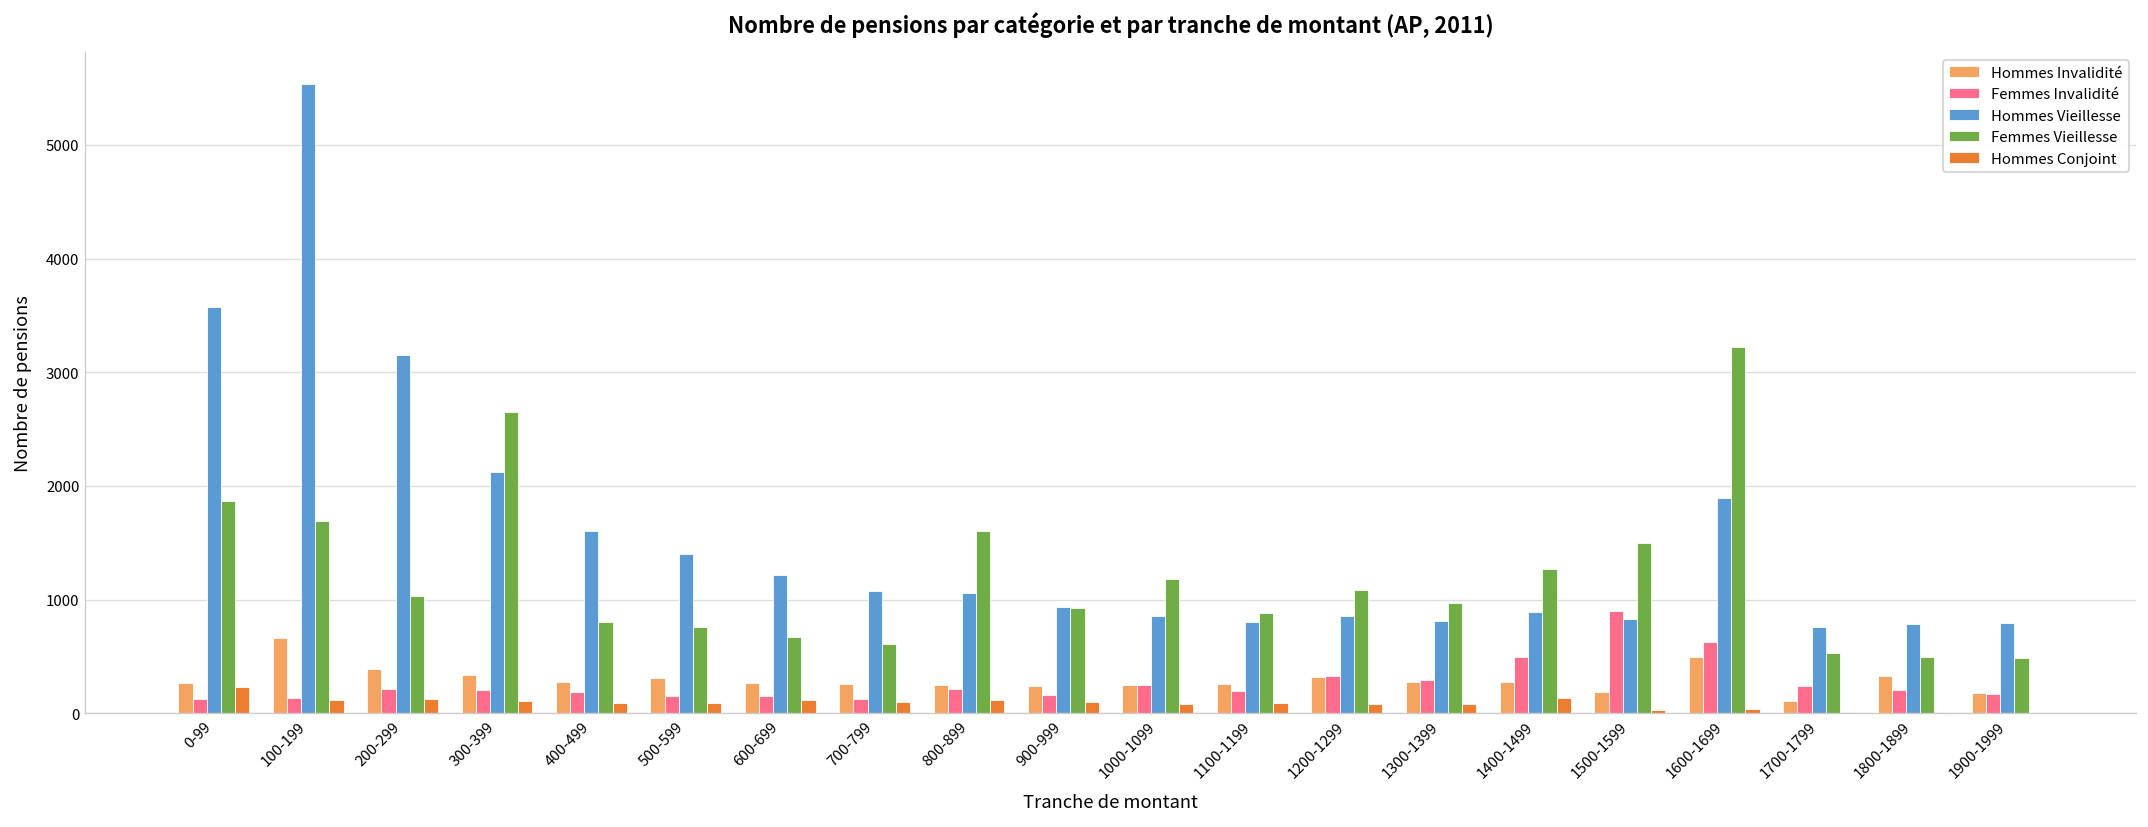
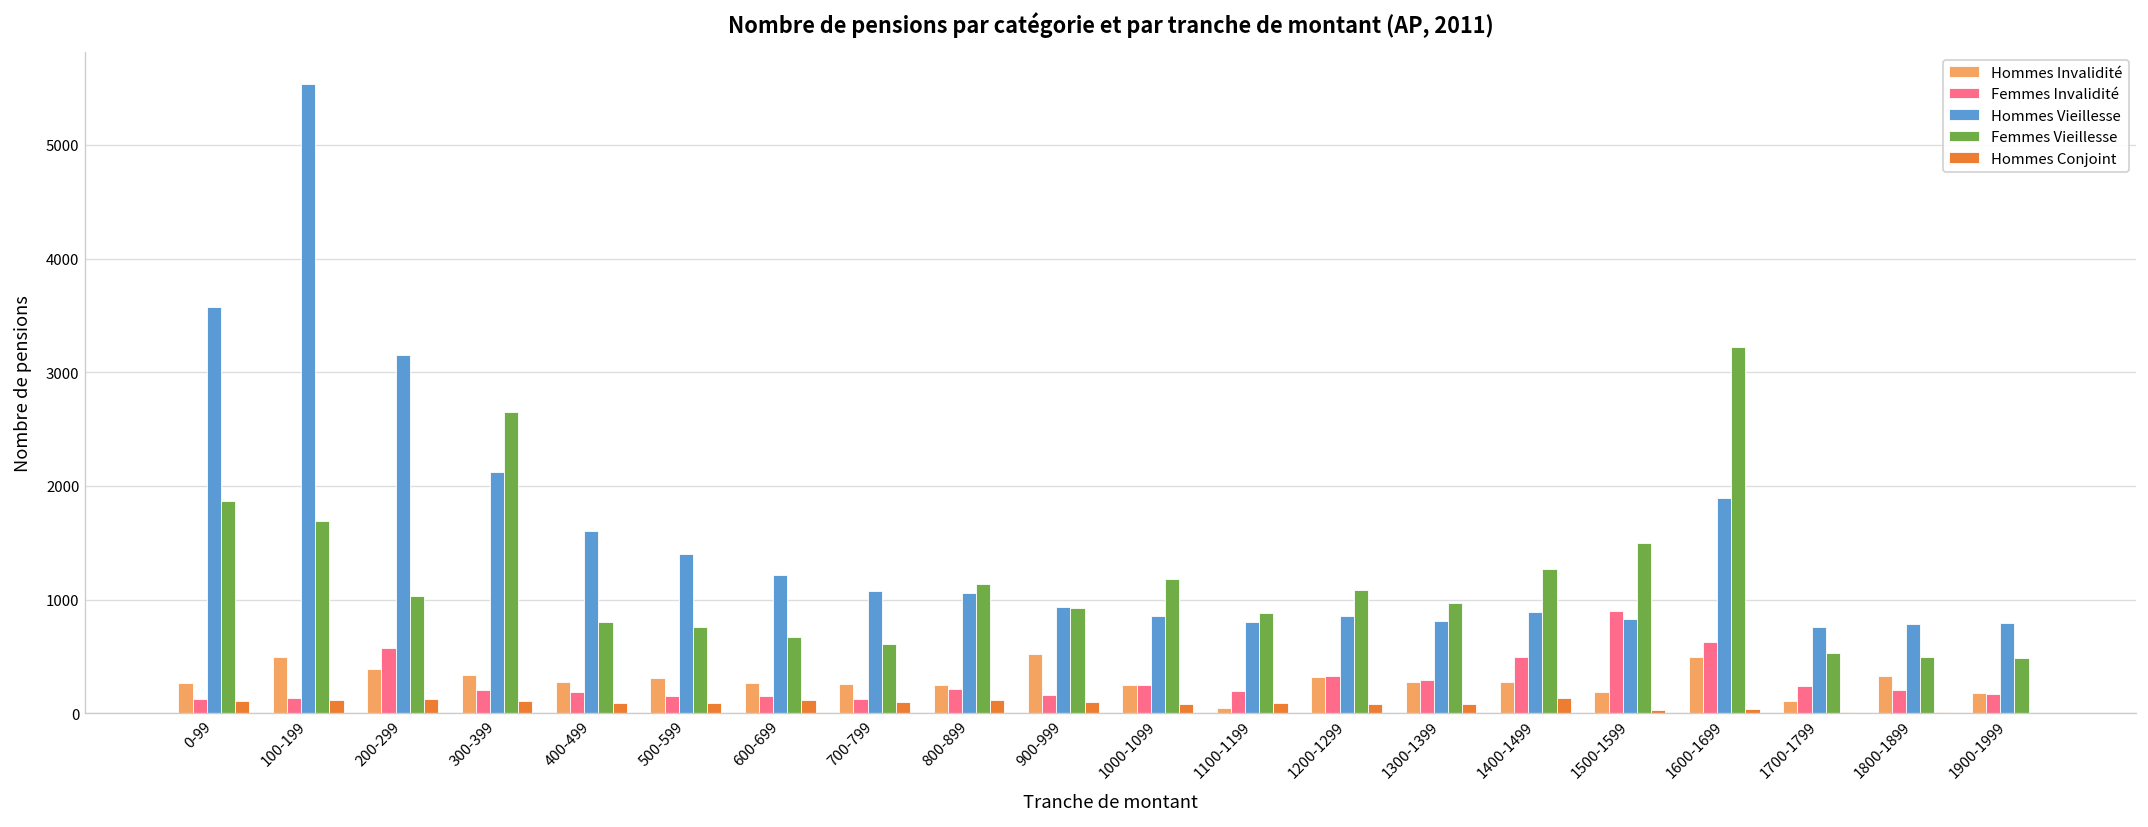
Hommes Conjoint, 0-99: 200 -> 100
Hommes Invalidité, 100-199: 700 -> 500
Femmes Invalidité, 200-299: 200 -> 600
Femmes Vieillesse, 800-899: 1600 -> 1100
Hommes Invalidité, 900-999: 200 -> 500
Hommes Invalidité, 1100-1199: 300 -> 0
